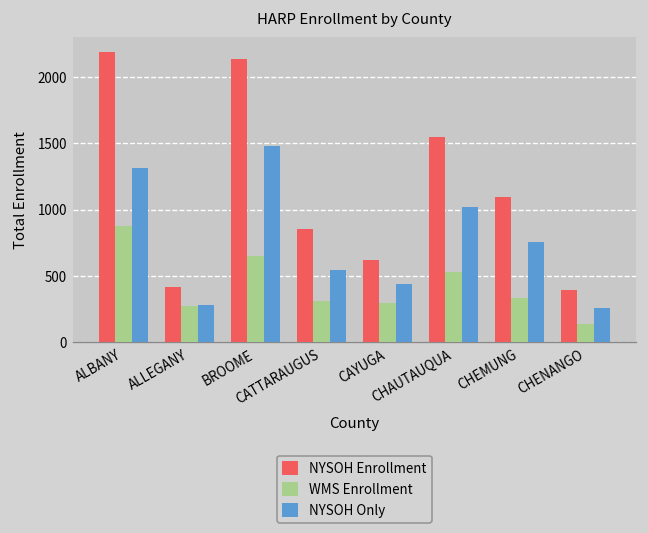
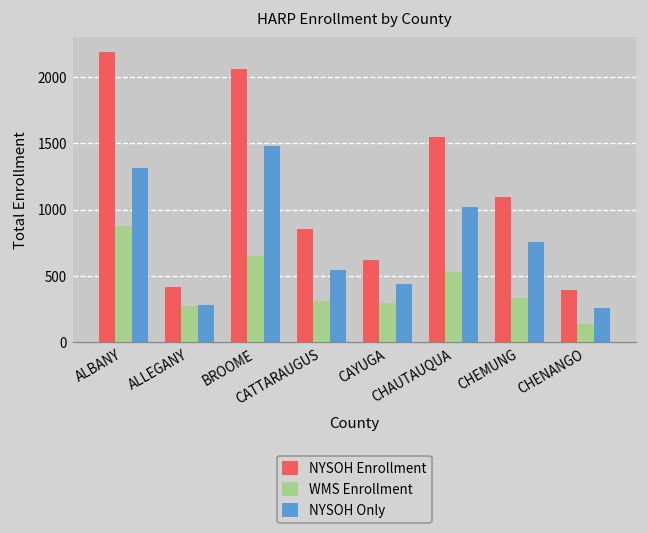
NYSOH Enrollment, BROOME: 2130 -> 2060
